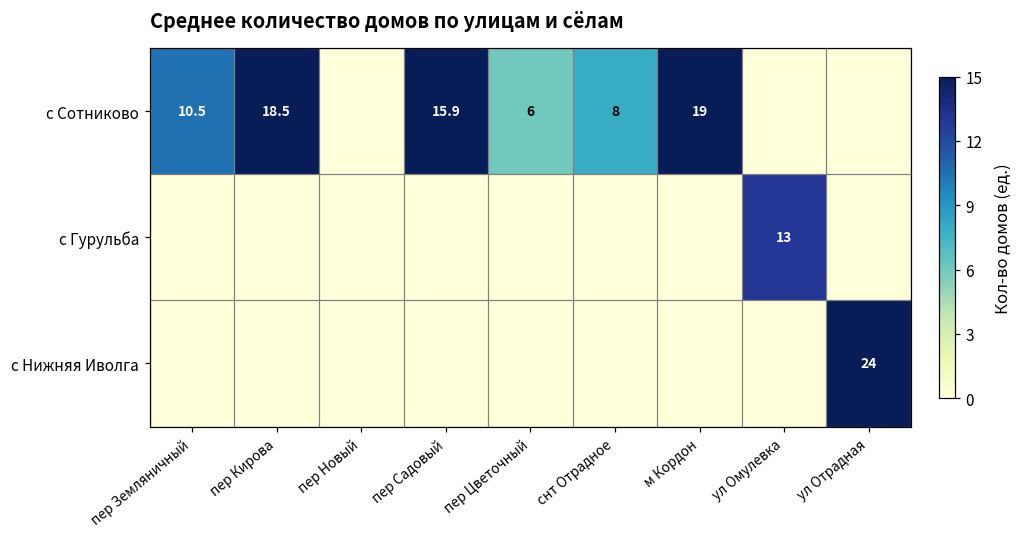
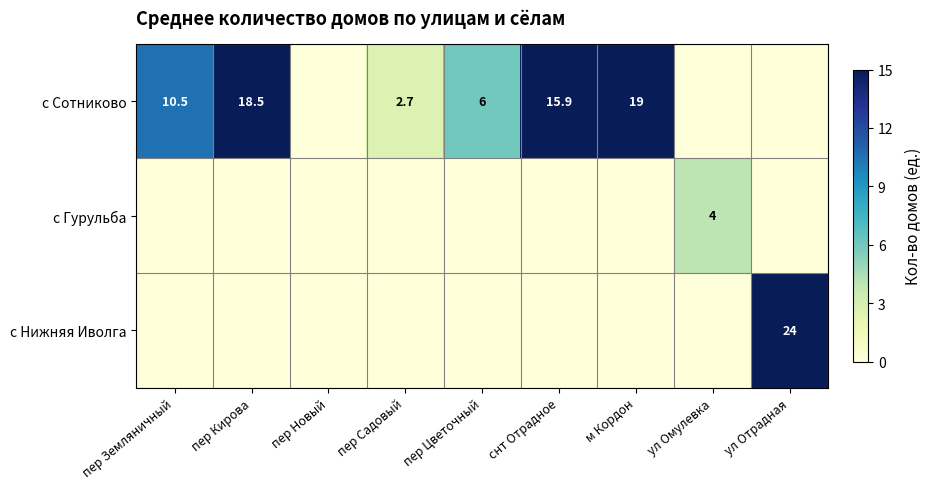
с Сотниково, пер Садовый: 15.9 -> 2.7
с Сотниково, снт Отрадное: 8 -> 15.9
с Гурульба, ул Омулевка: 13 -> 4
